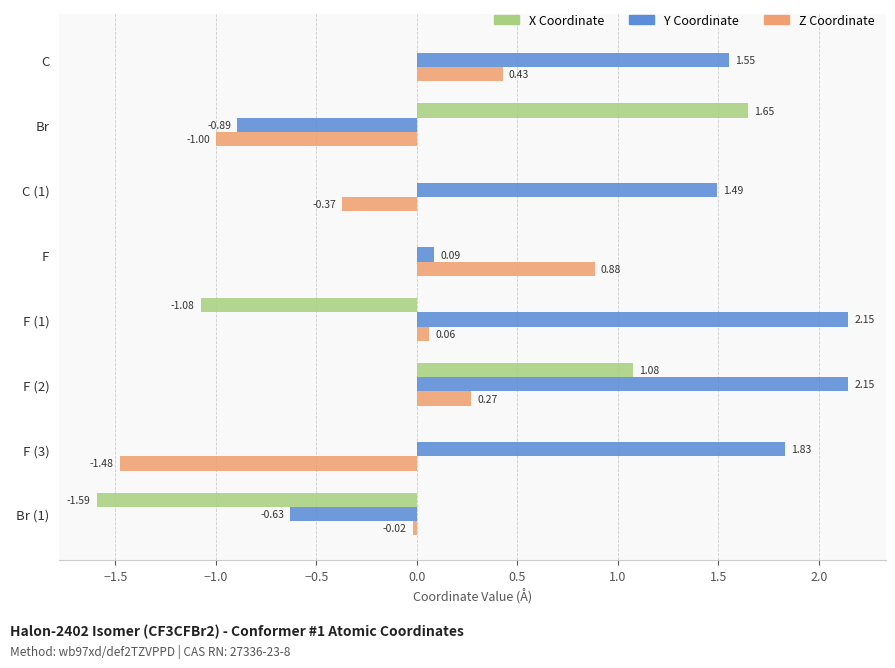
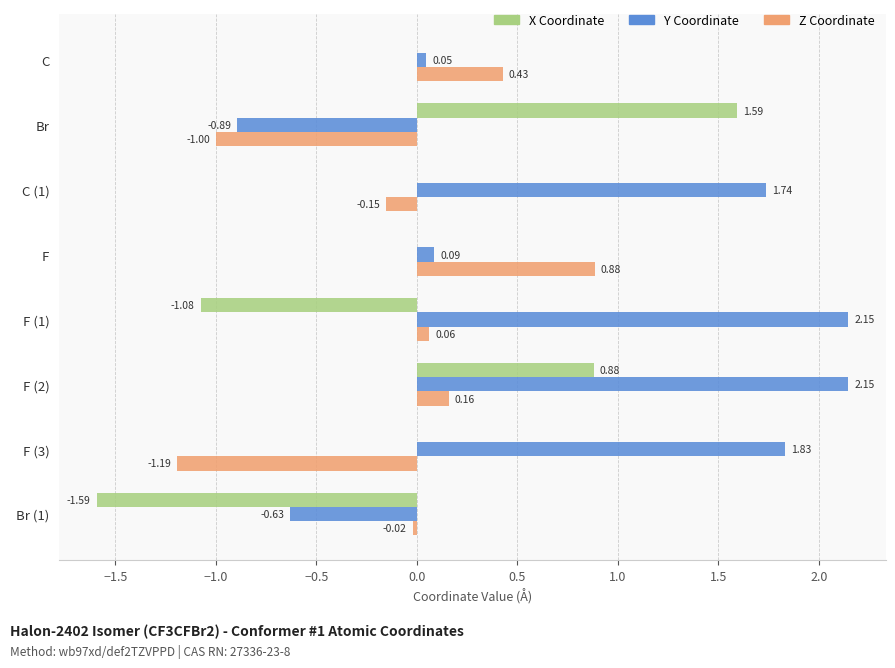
Y Coordinate, C: 1.55 -> 0.05
X Coordinate, Br: 1.65 -> 1.59
Y Coordinate, C (1): 1.49 -> 1.74
Z Coordinate, C (1): -0.37 -> -0.15
X Coordinate, F (2): 1.08 -> 0.88
Z Coordinate, F (2): 0.27 -> 0.16
Z Coordinate, F (3): -1.48 -> -1.19
